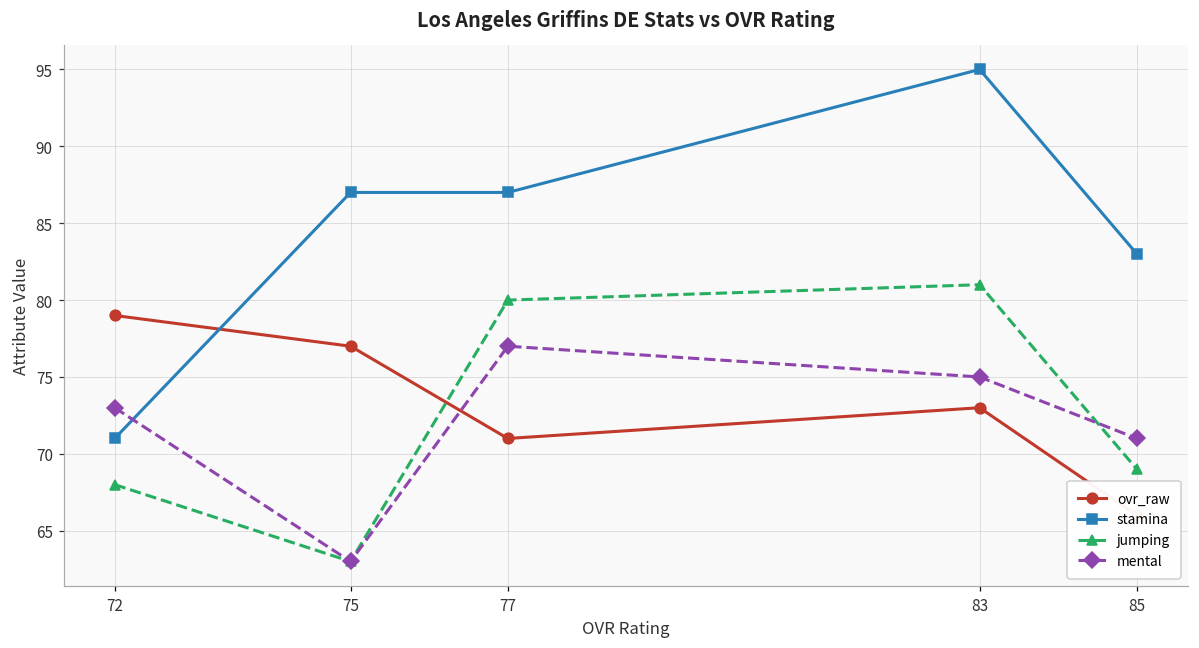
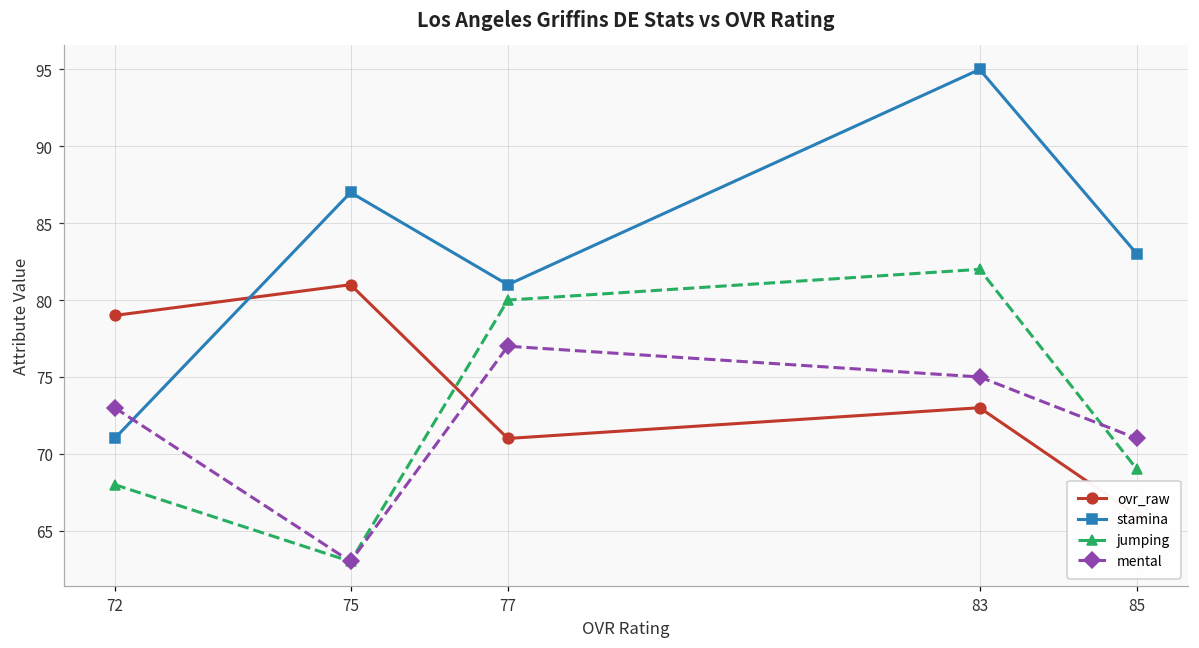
ovr_raw, 75: 77 -> 81
stamina, 77: 87 -> 81
jumping, 83: 81 -> 82
